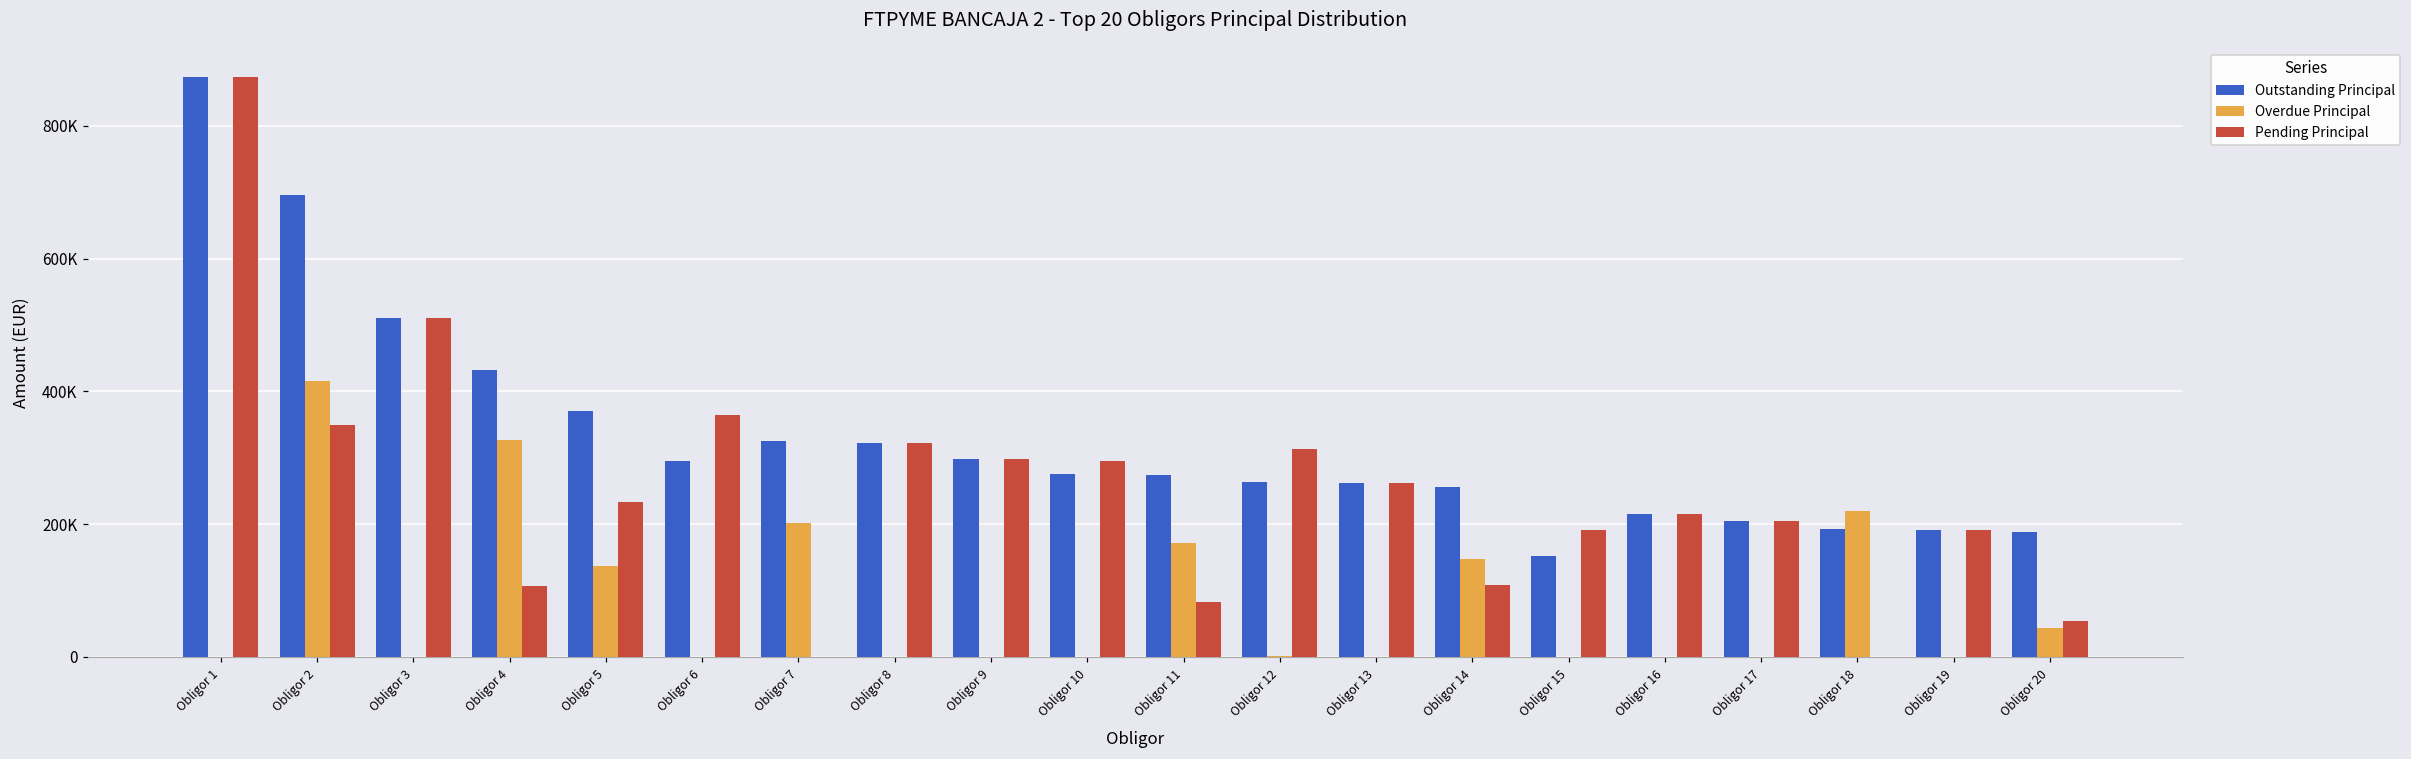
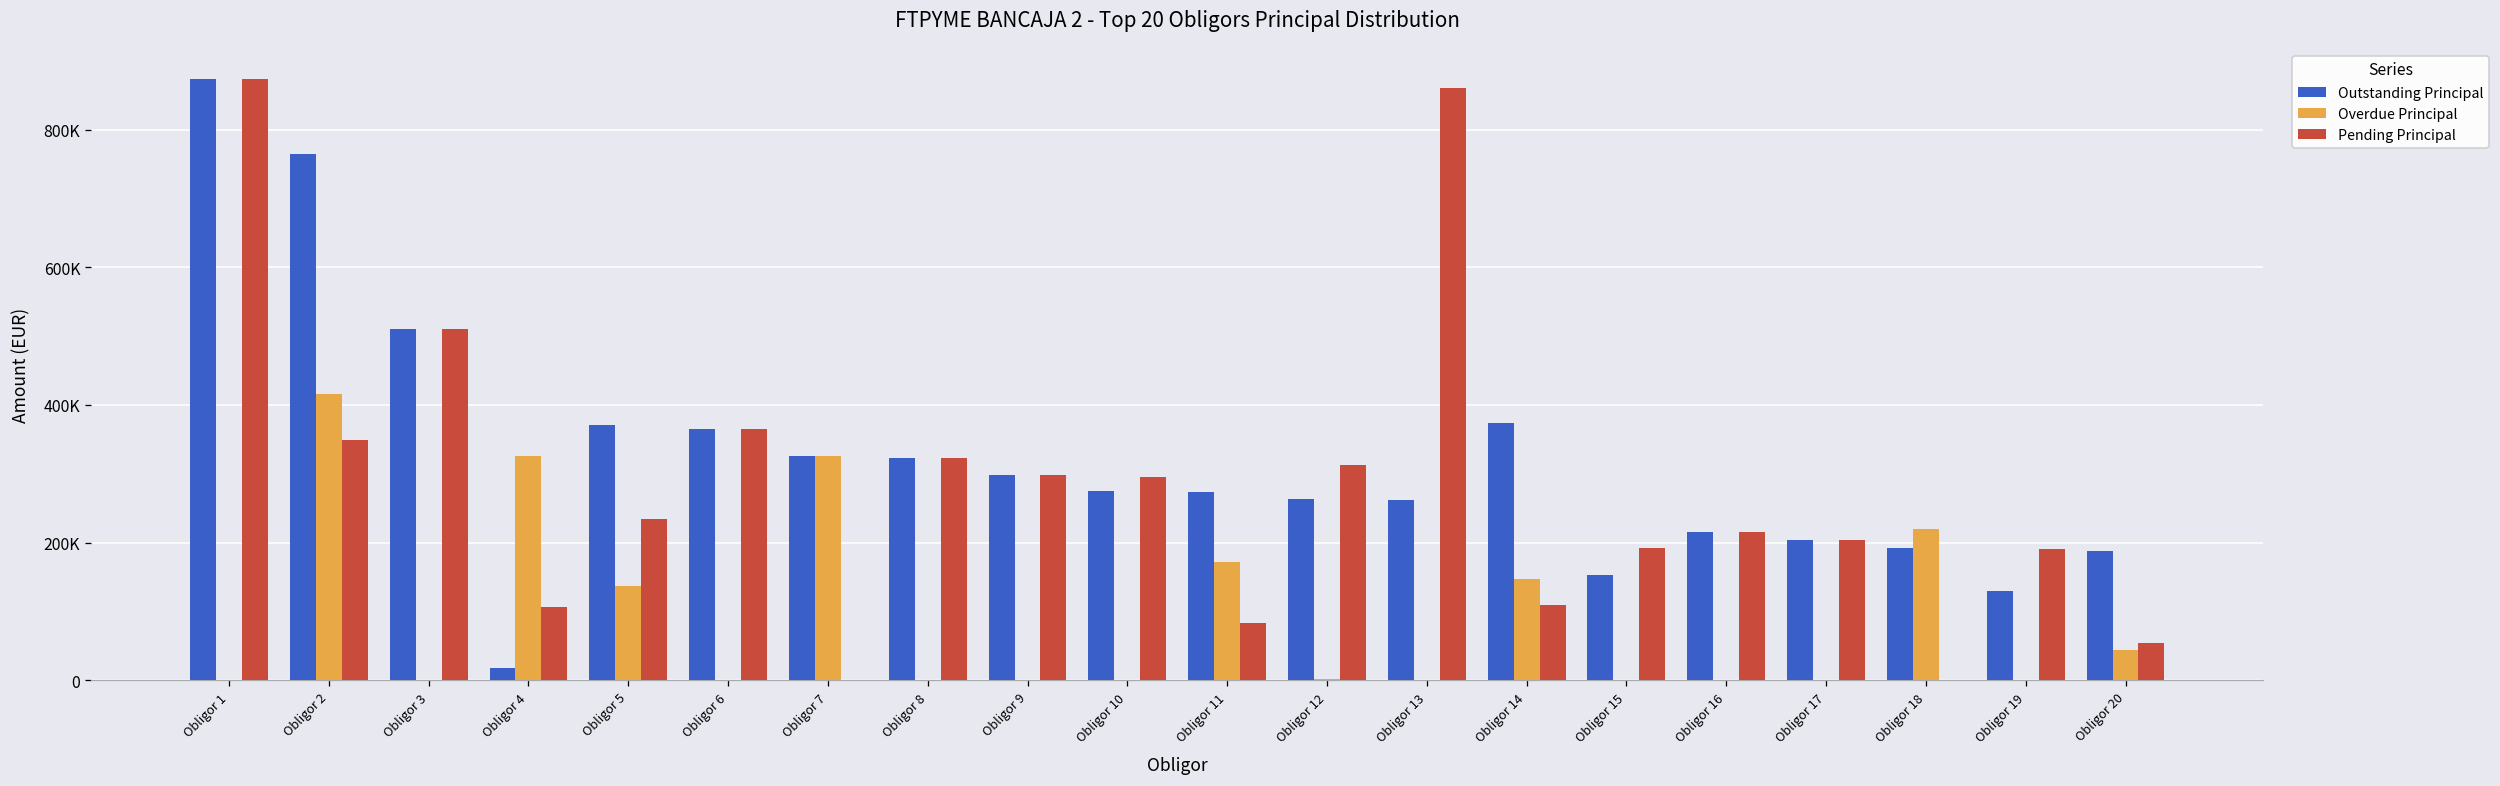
Outstanding Principal, Obligor 2: 700000 -> 760000
Outstanding Principal, Obligor 4: 430000 -> 20000
Outstanding Principal, Obligor 6: 290000 -> 360000
Overdue Principal, Obligor 7: 200000 -> 330000
Pending Principal, Obligor 13: 260000 -> 860000
Outstanding Principal, Obligor 14: 260000 -> 370000
Outstanding Principal, Obligor 19: 190000 -> 130000
